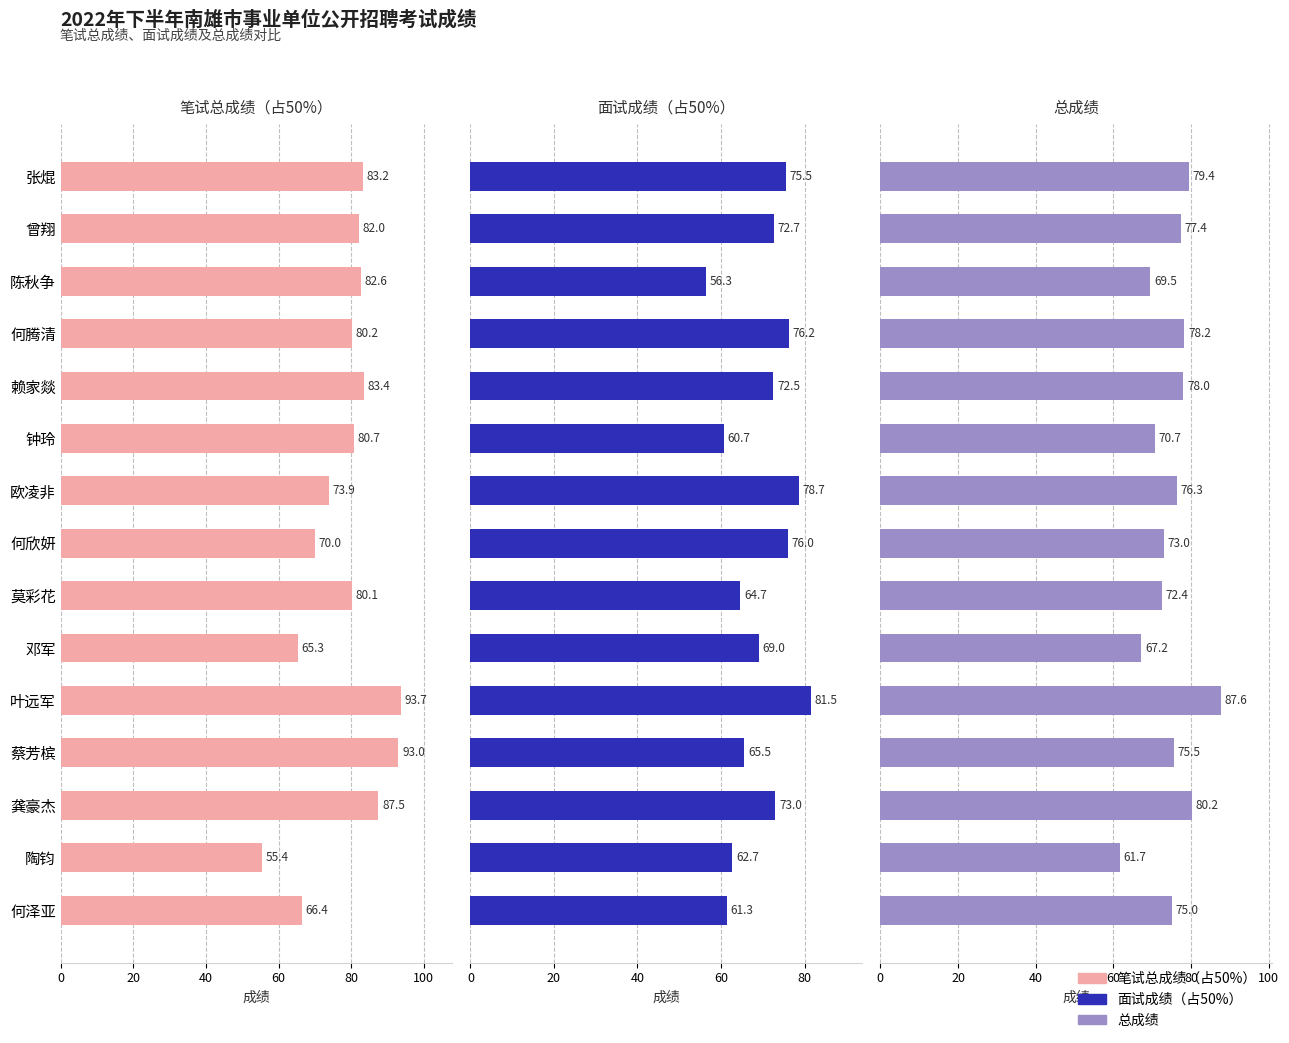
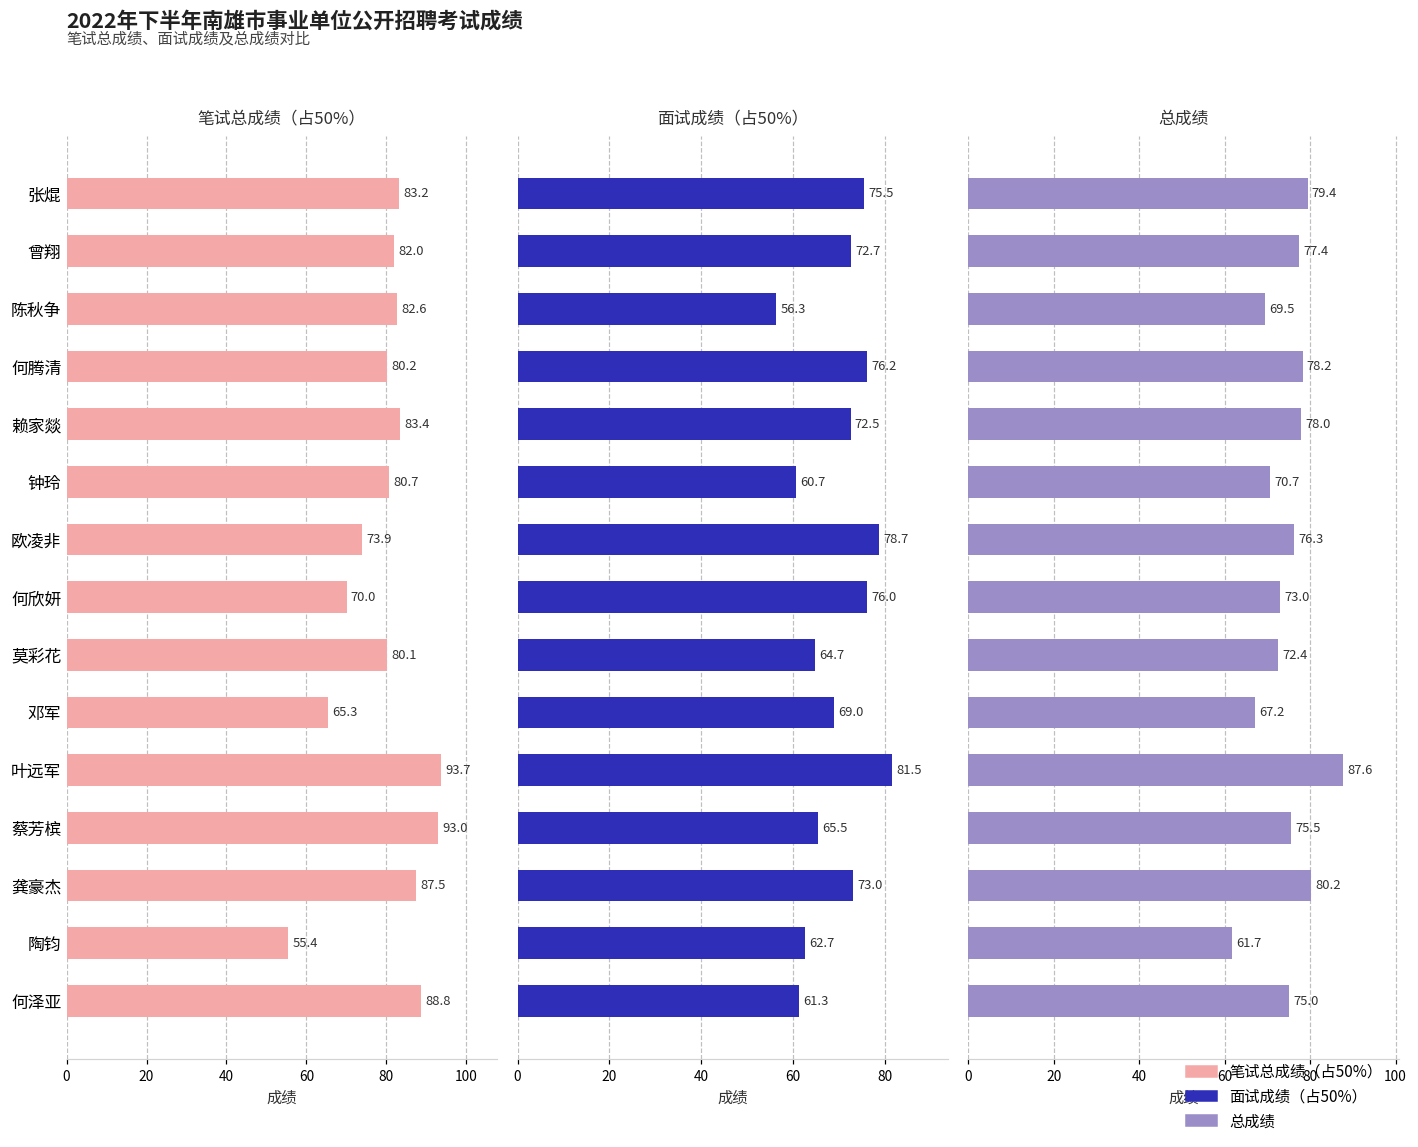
笔试总成绩（占50%）, 何泽亚: 66.4 -> 88.8
